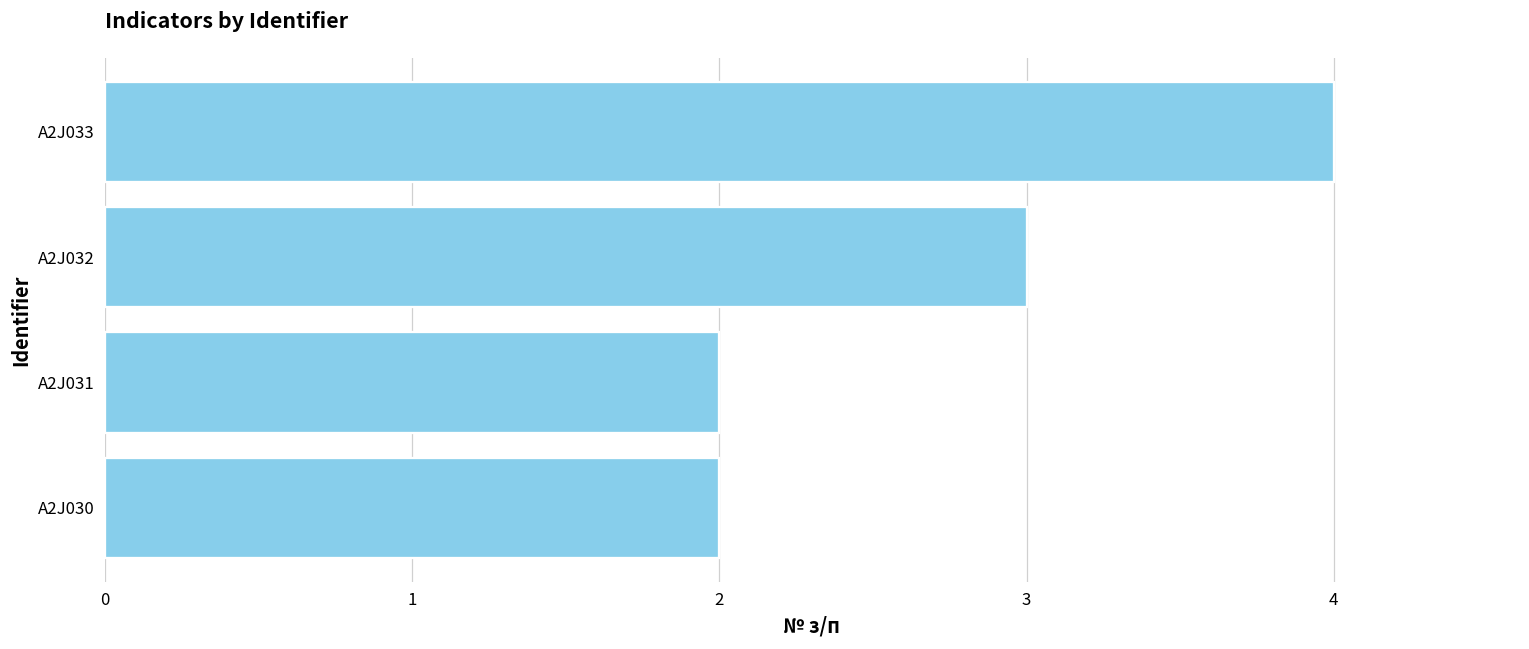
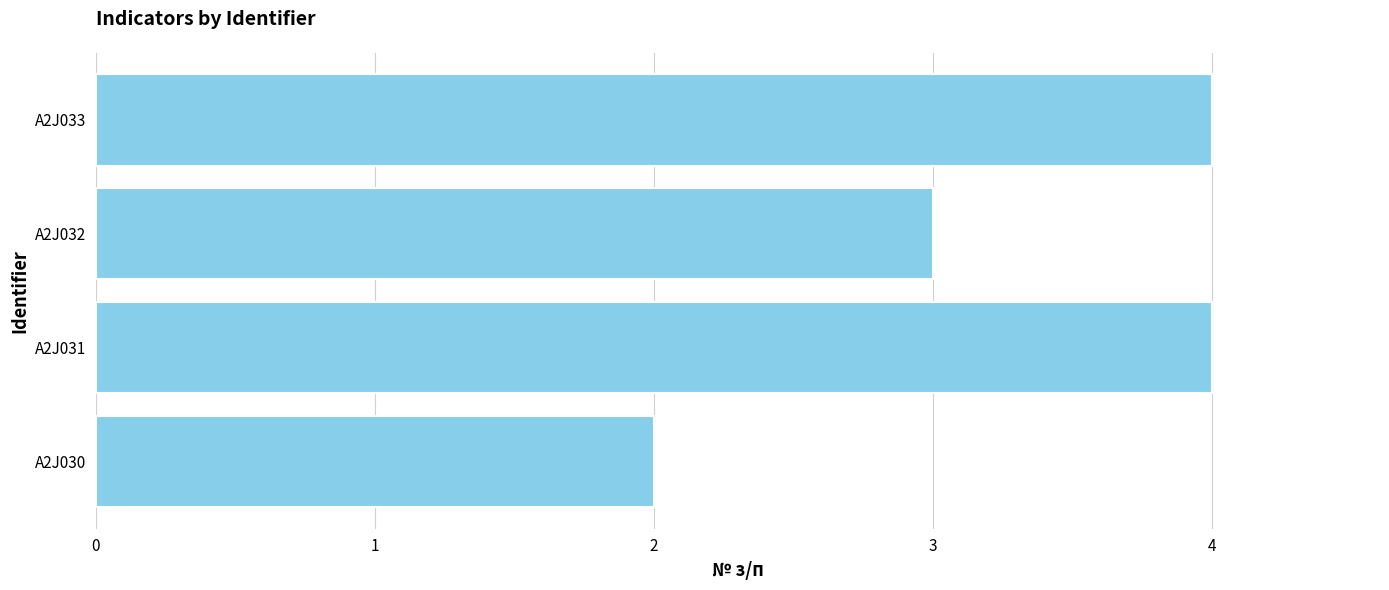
A2J031: 2 -> 4
